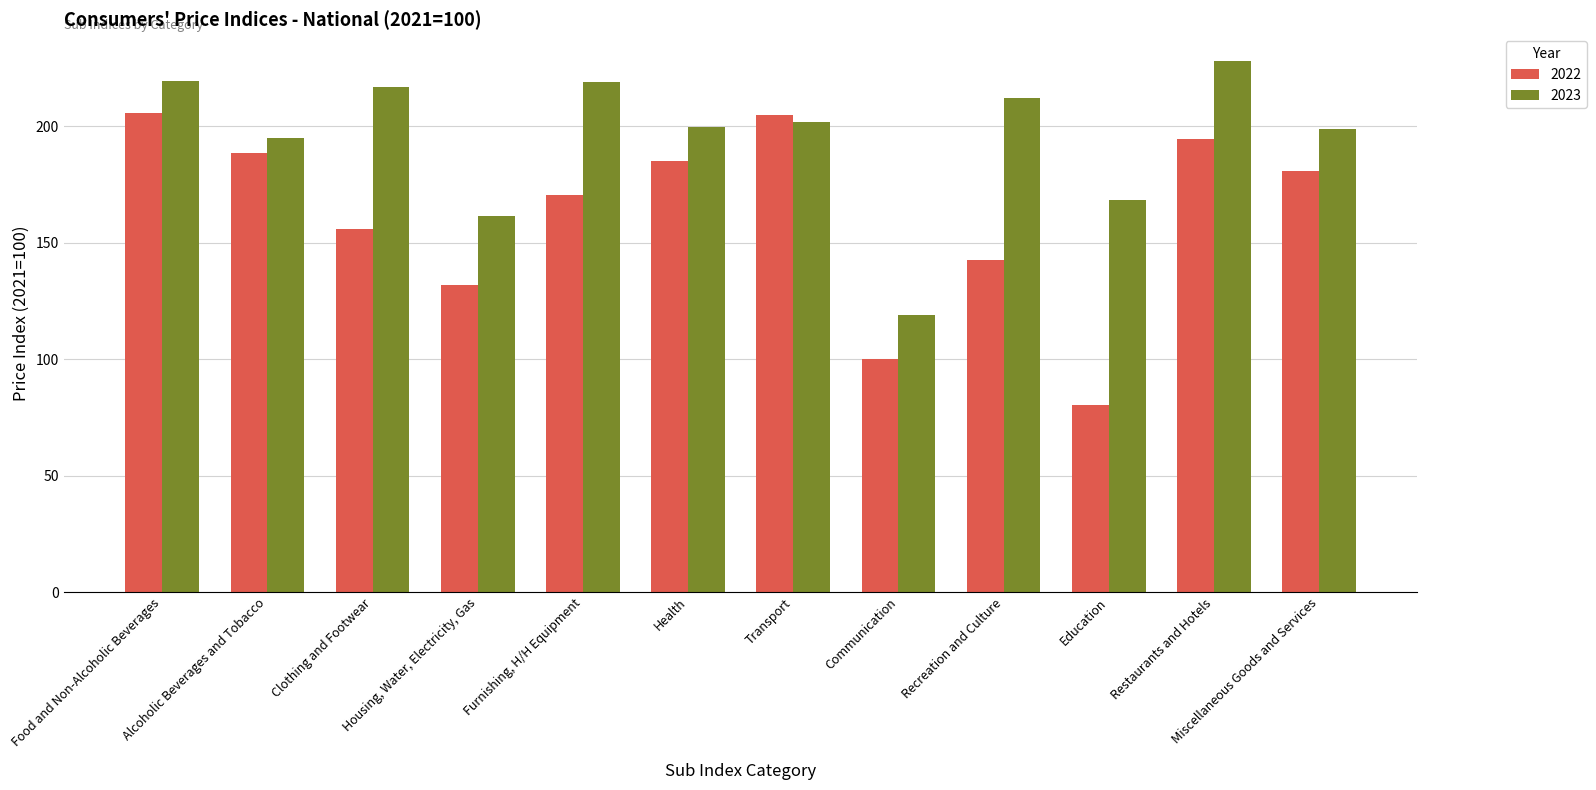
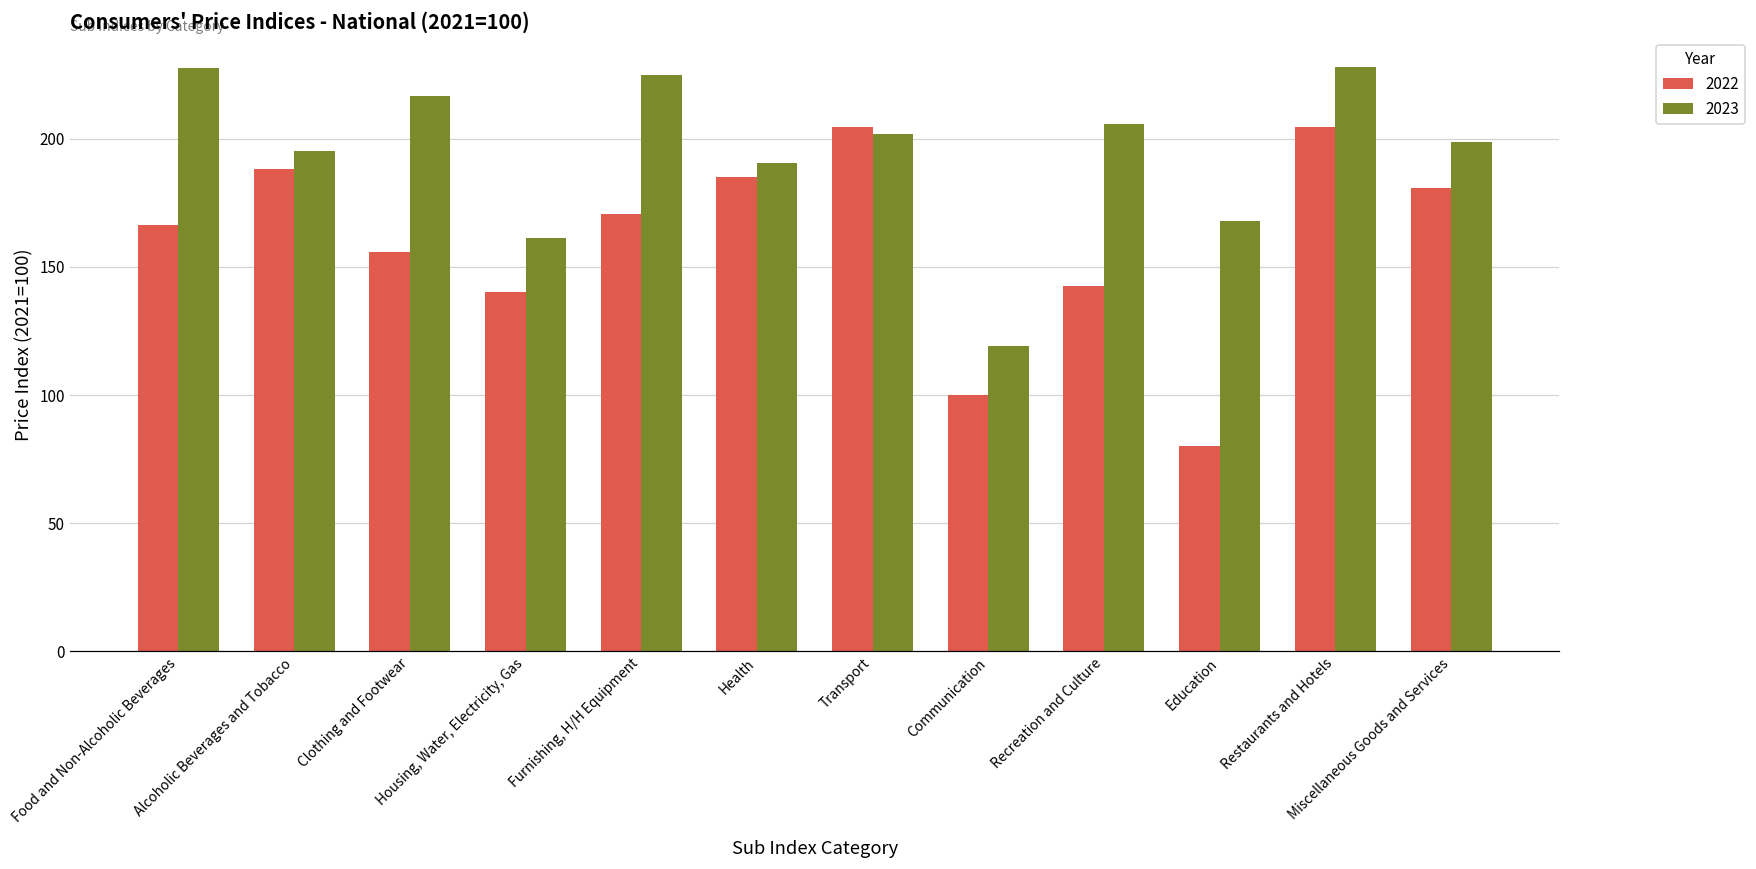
2022, Food and Non-Alcoholic Beverages: 206 -> 166
2023, Food and Non-Alcoholic Beverages: 219 -> 228
2022, Housing, Water, Electricity, Gas: 132 -> 140
2023, Furnishing, H/H Equipment: 219 -> 225
2023, Health: 200 -> 191
2023, Recreation and Culture: 212 -> 206
2022, Restaurants and Hotels: 195 -> 205
